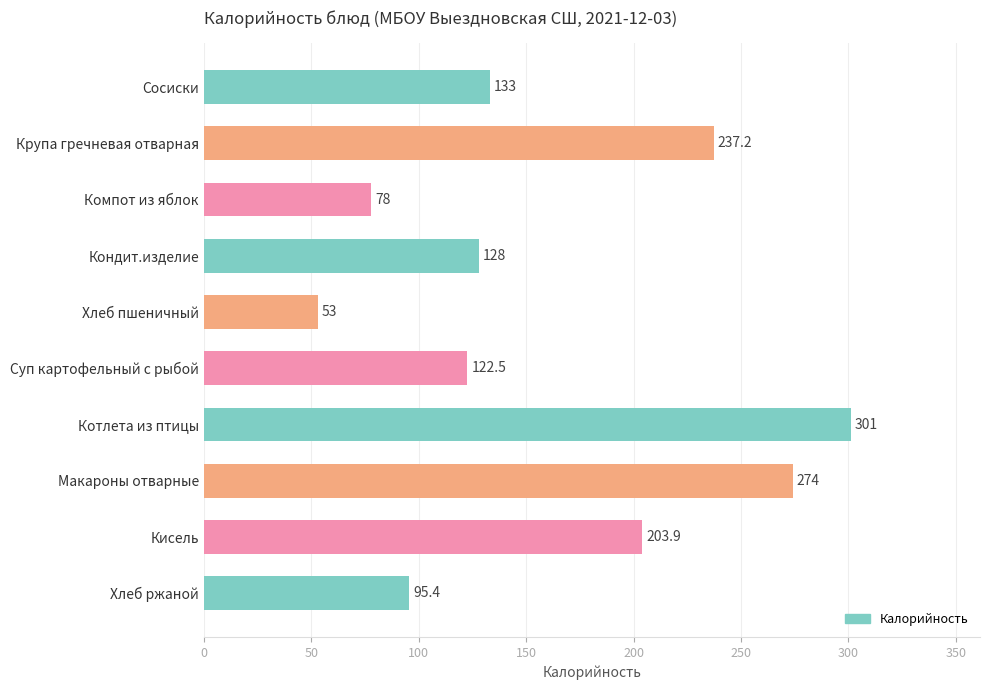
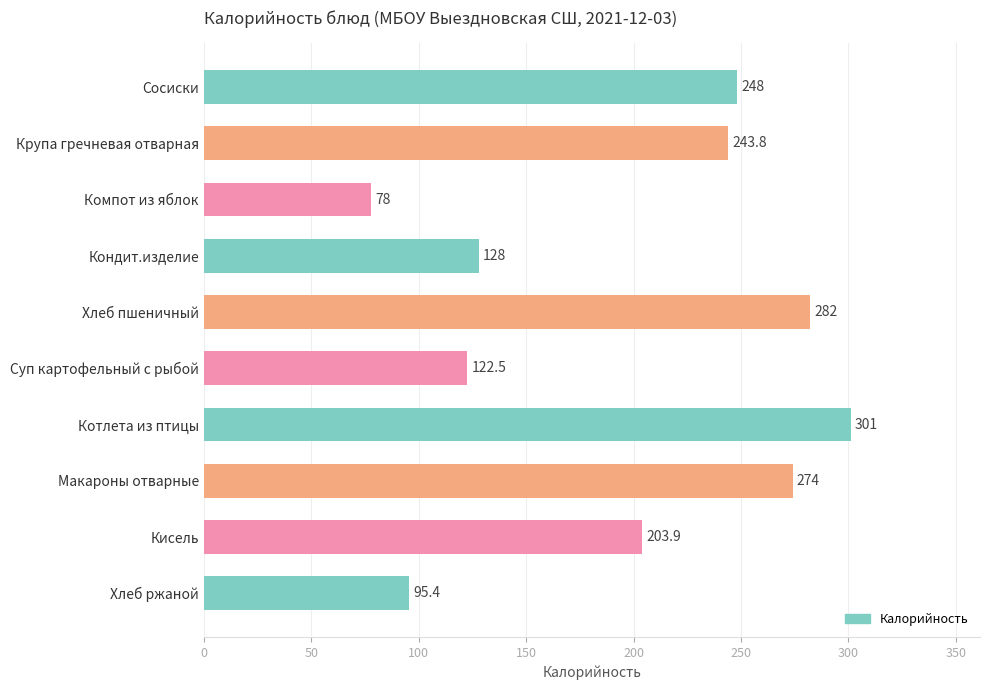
Сосиски: 133 -> 248
Крупа гречневая отварная: 237.2 -> 243.8
Хлеб пшеничный: 53 -> 282
